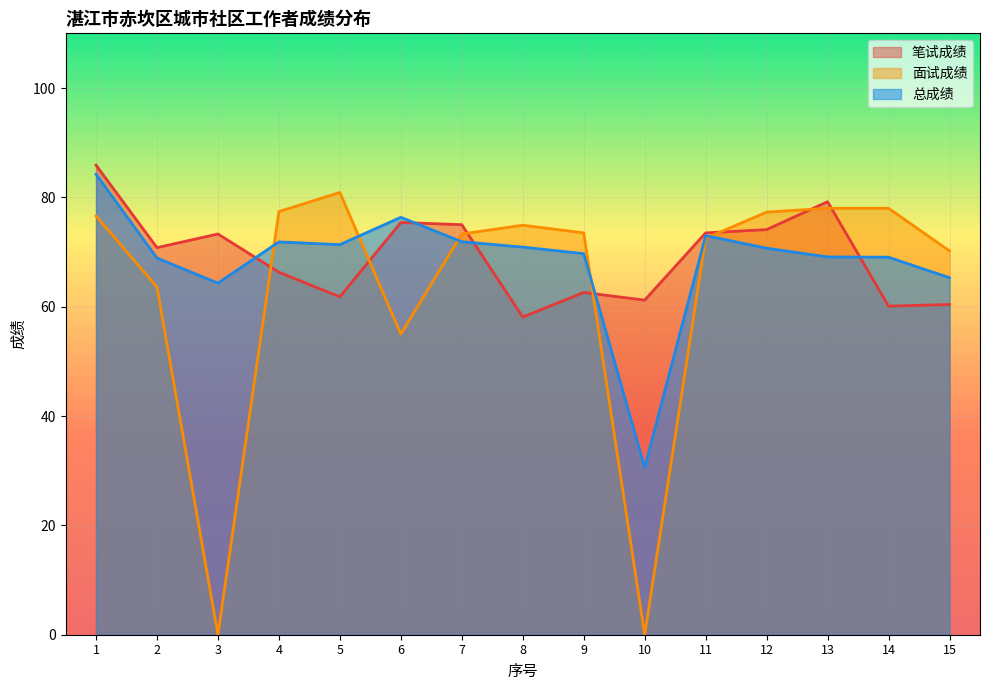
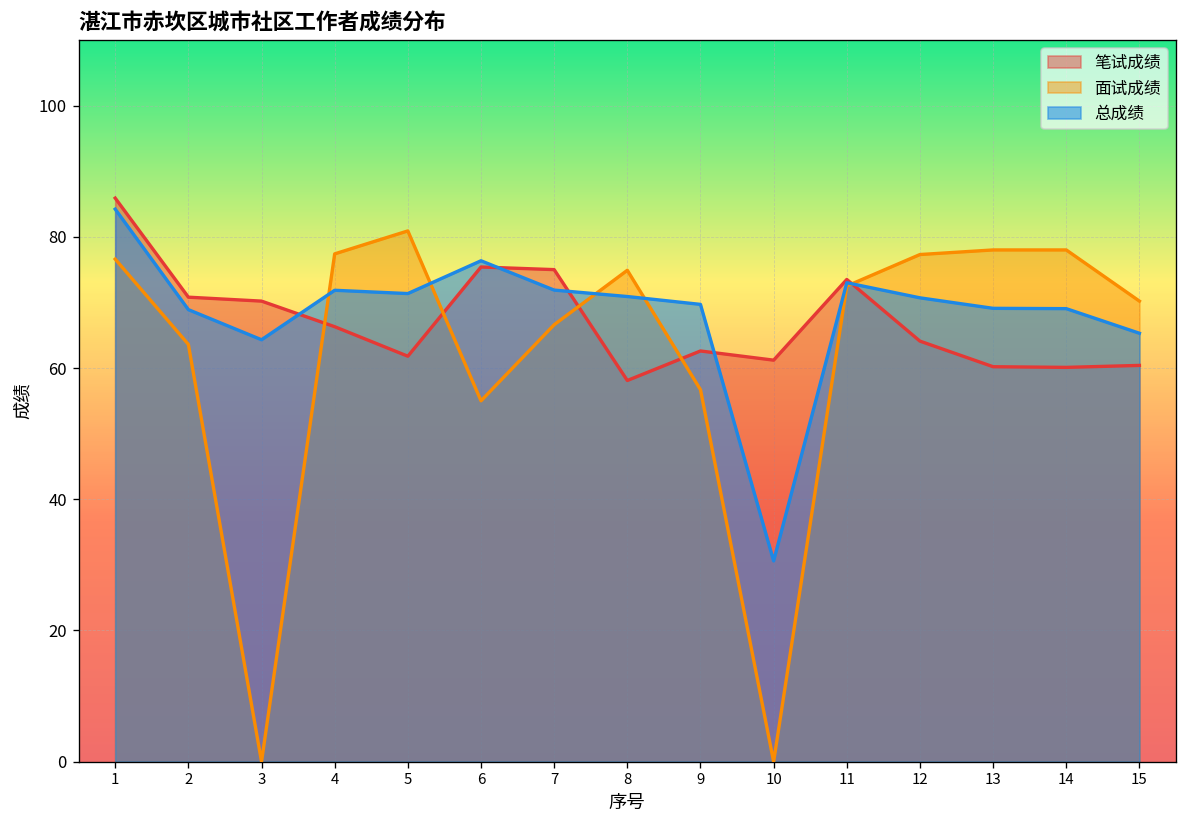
笔试成绩, 3: 73 -> 70
面试成绩, 7: 73 -> 67
面试成绩, 9: 74 -> 57
笔试成绩, 12: 74 -> 64
笔试成绩, 13: 79 -> 60
